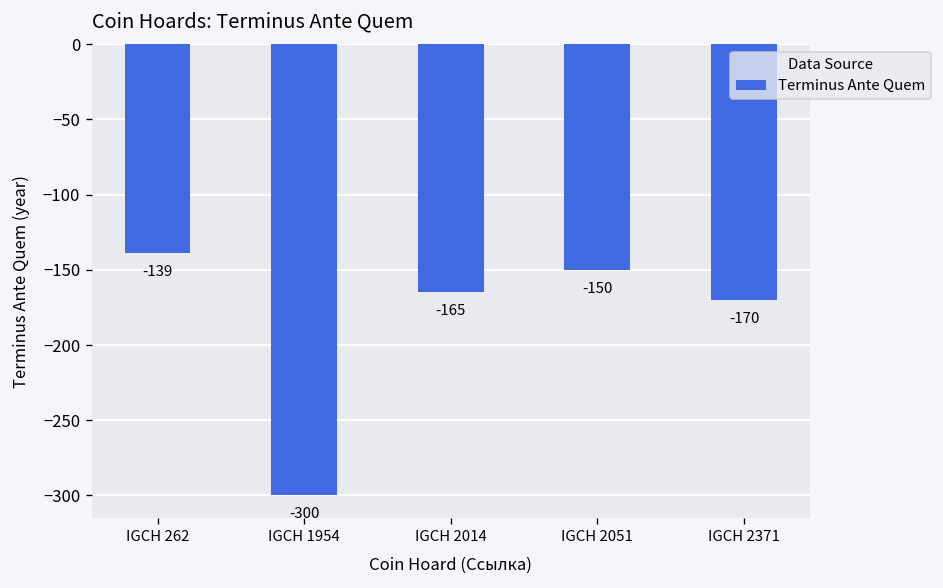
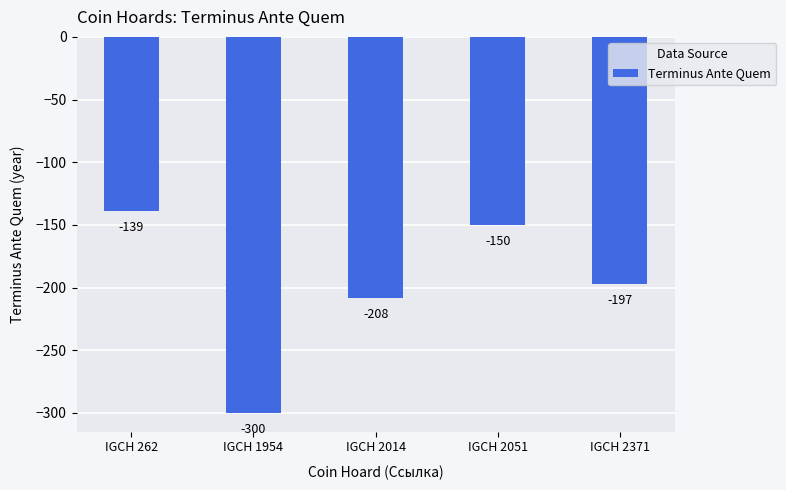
IGCH 2014: -165 -> -208
IGCH 2371: -170 -> -197
